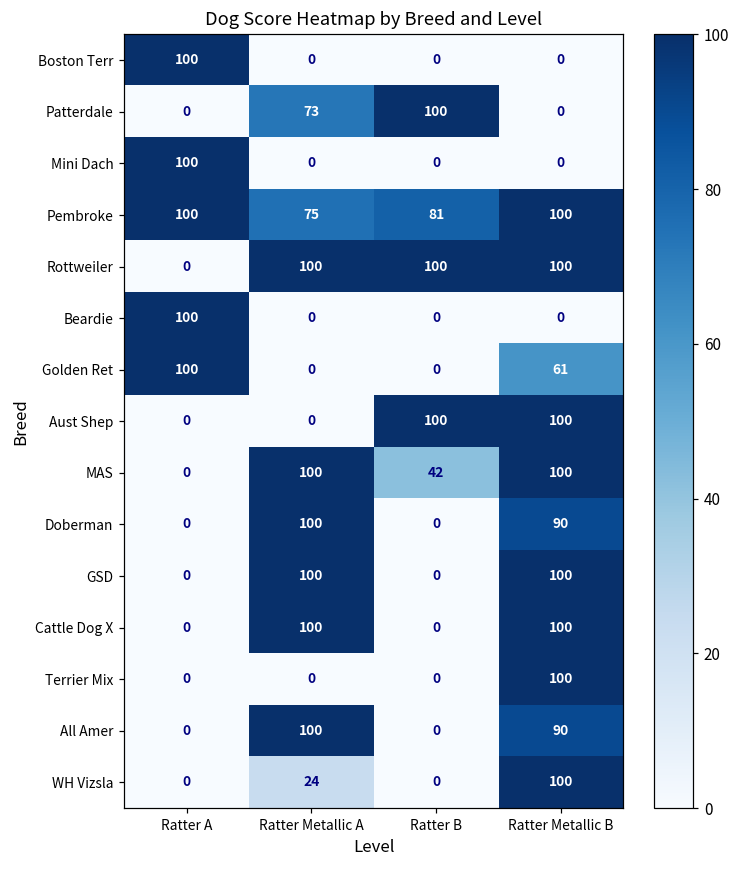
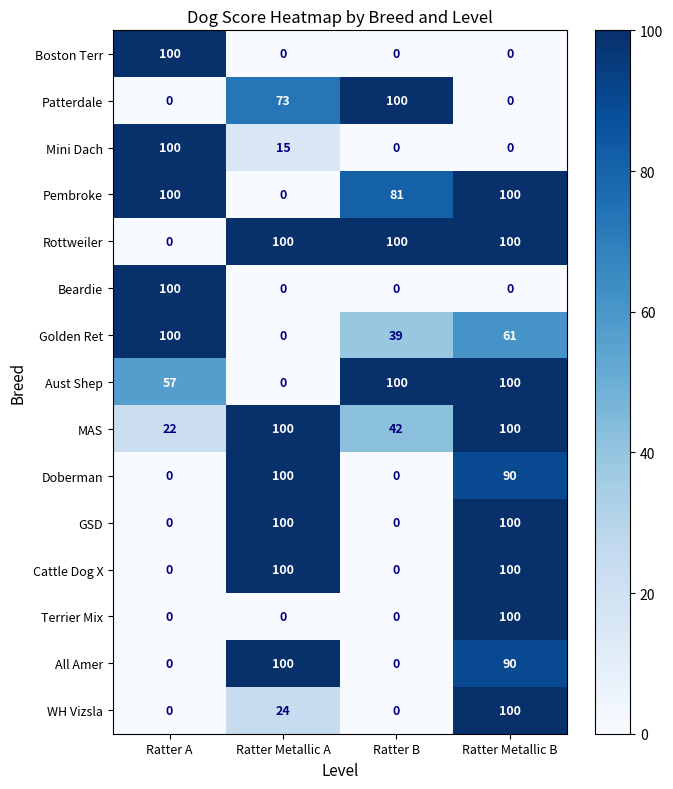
Mini Dach, Ratter Metallic A: 0 -> 15
Pembroke, Ratter Metallic A: 75 -> 0
Golden Ret, Ratter B: 0 -> 39
Aust Shep, Ratter A: 0 -> 57
MAS, Ratter A: 0 -> 22
